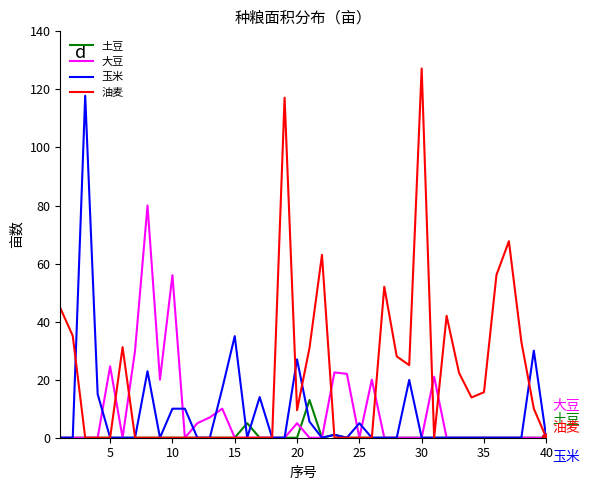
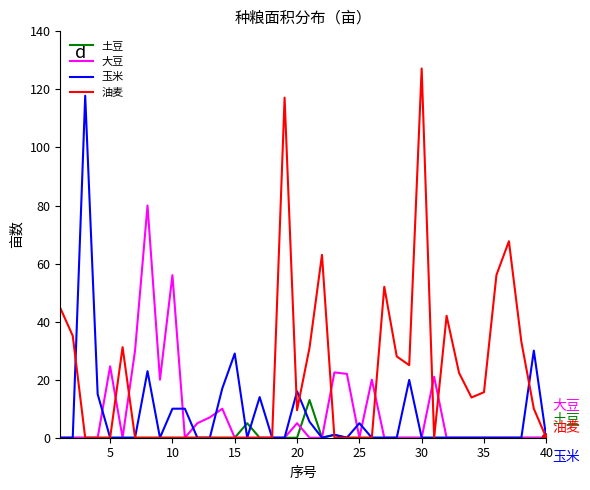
玉米, 15: 35 -> 29
玉米, 20: 27 -> 16
